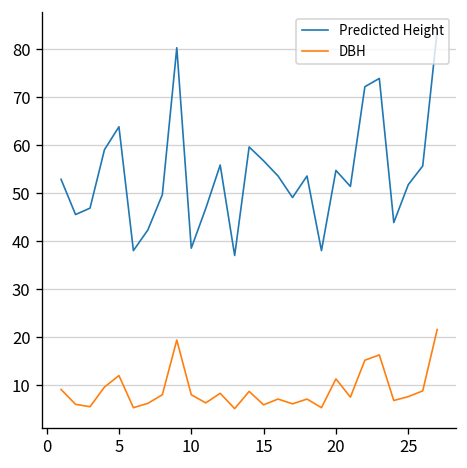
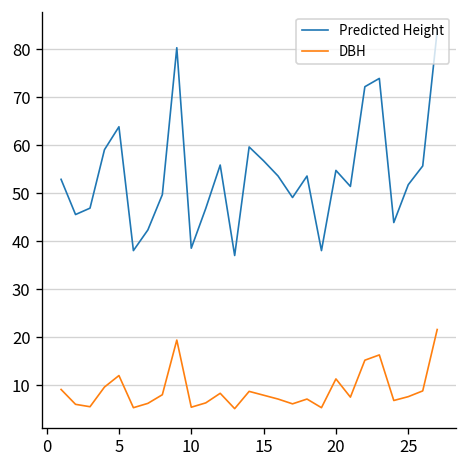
DBH, 10: 8 -> 5
DBH, 15: 6 -> 8
